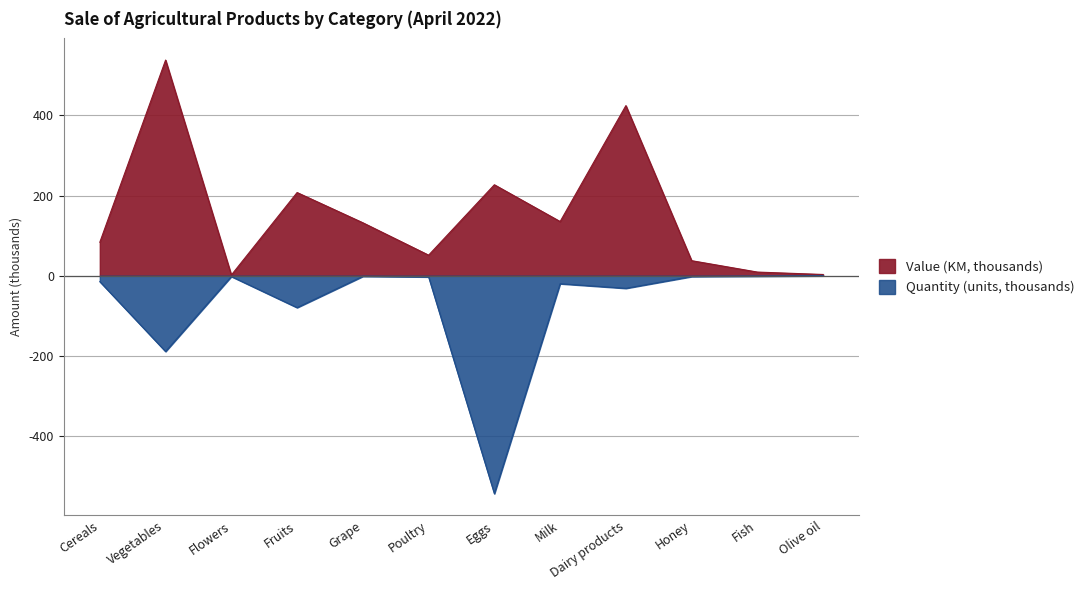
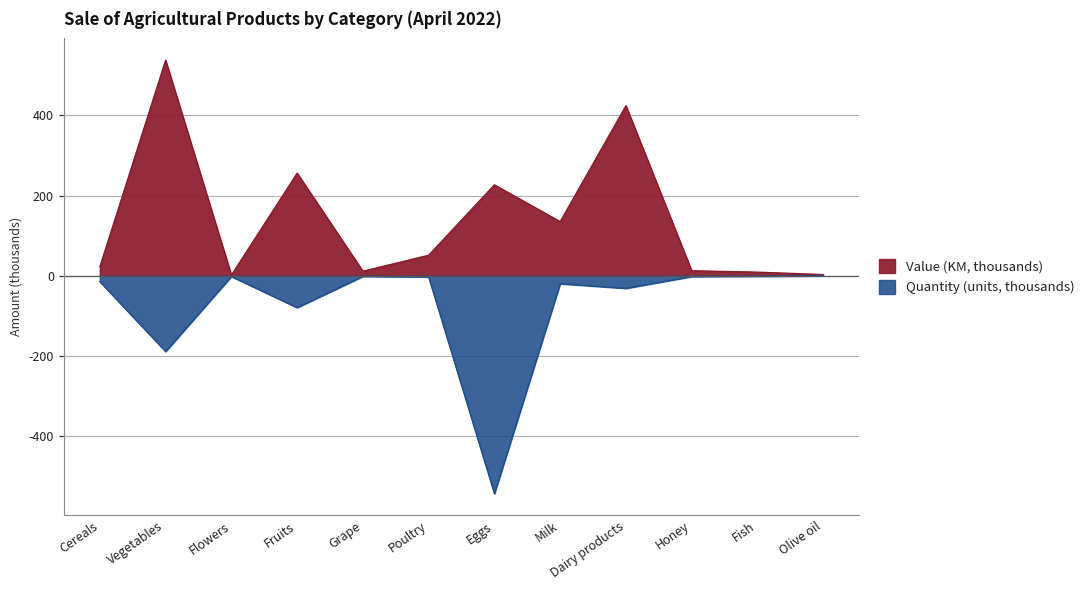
Value (KM, thousands), Cereals: 80 -> 20
Value (KM, thousands), Fruits: 210 -> 260
Value (KM, thousands), Grape: 130 -> 10
Value (KM, thousands), Honey: 40 -> 10
